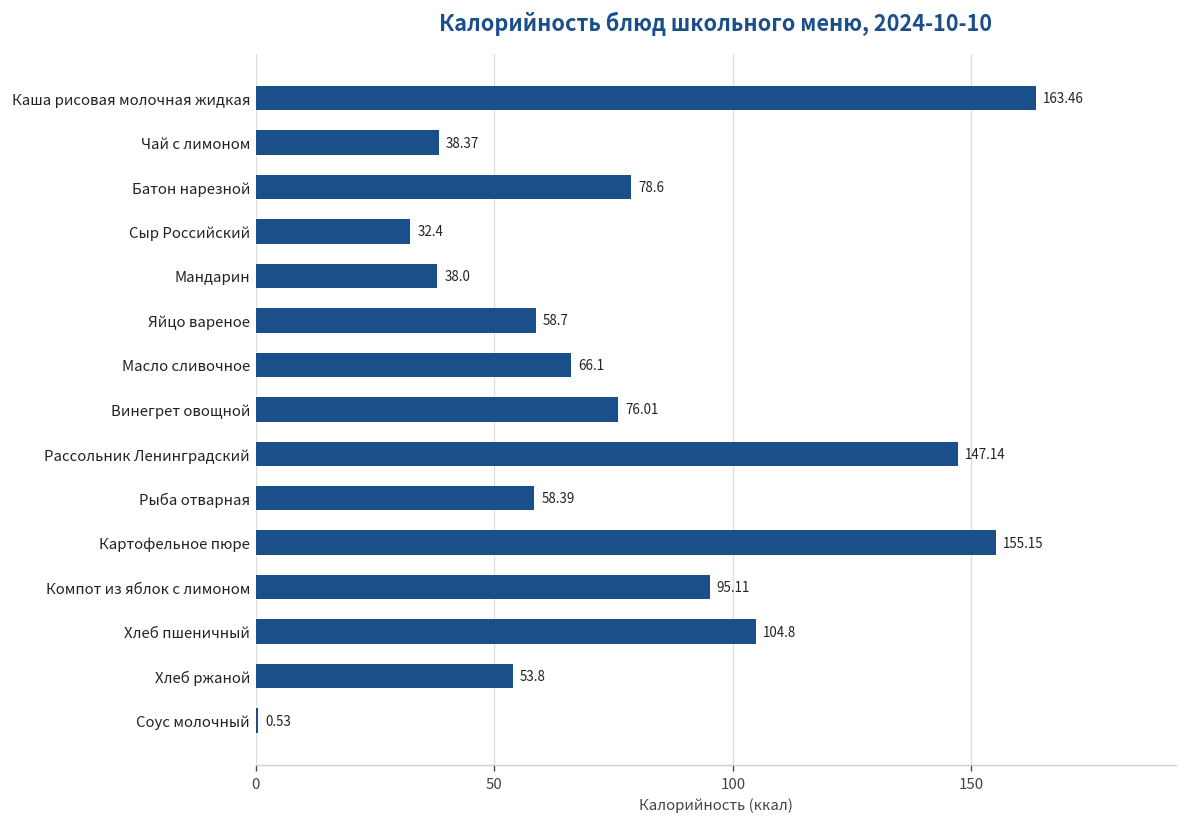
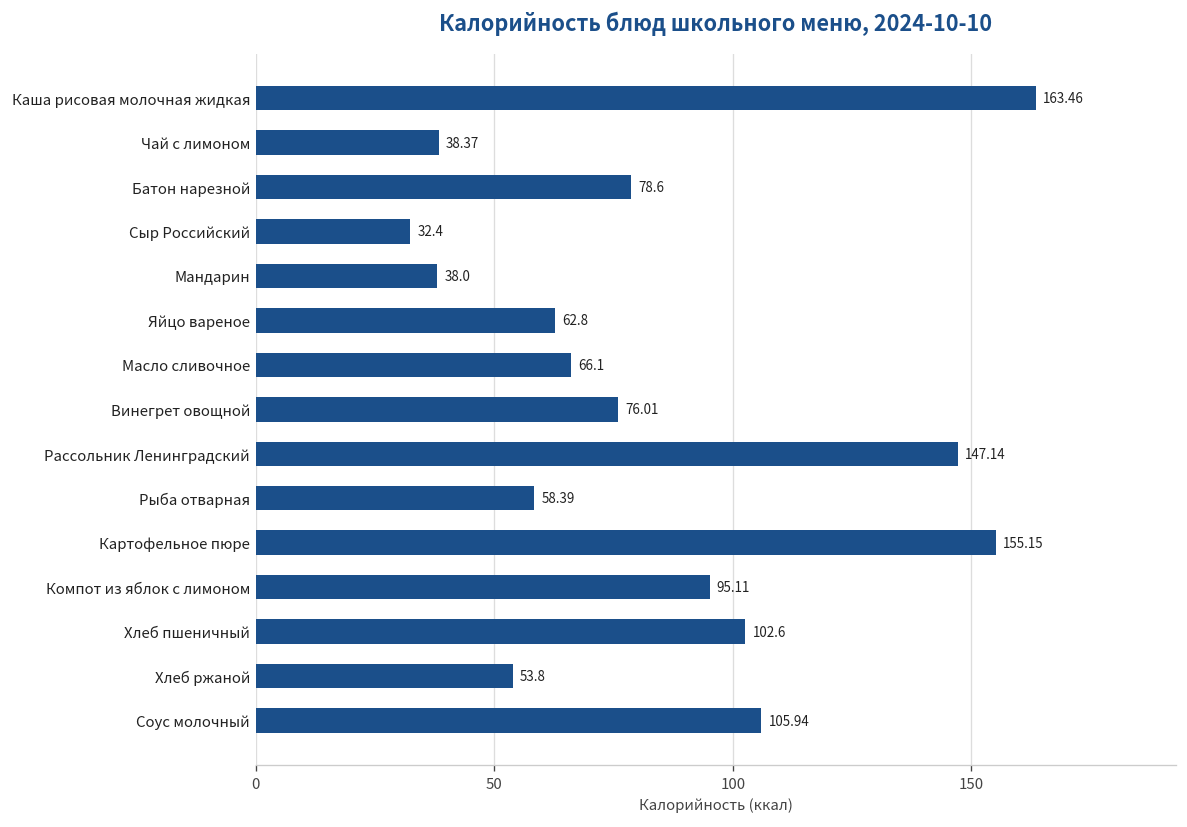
Яйцо вареное: 58.7 -> 62.8
Хлеб пшеничный: 104.8 -> 102.6
Соус молочный: 0.53 -> 105.94
